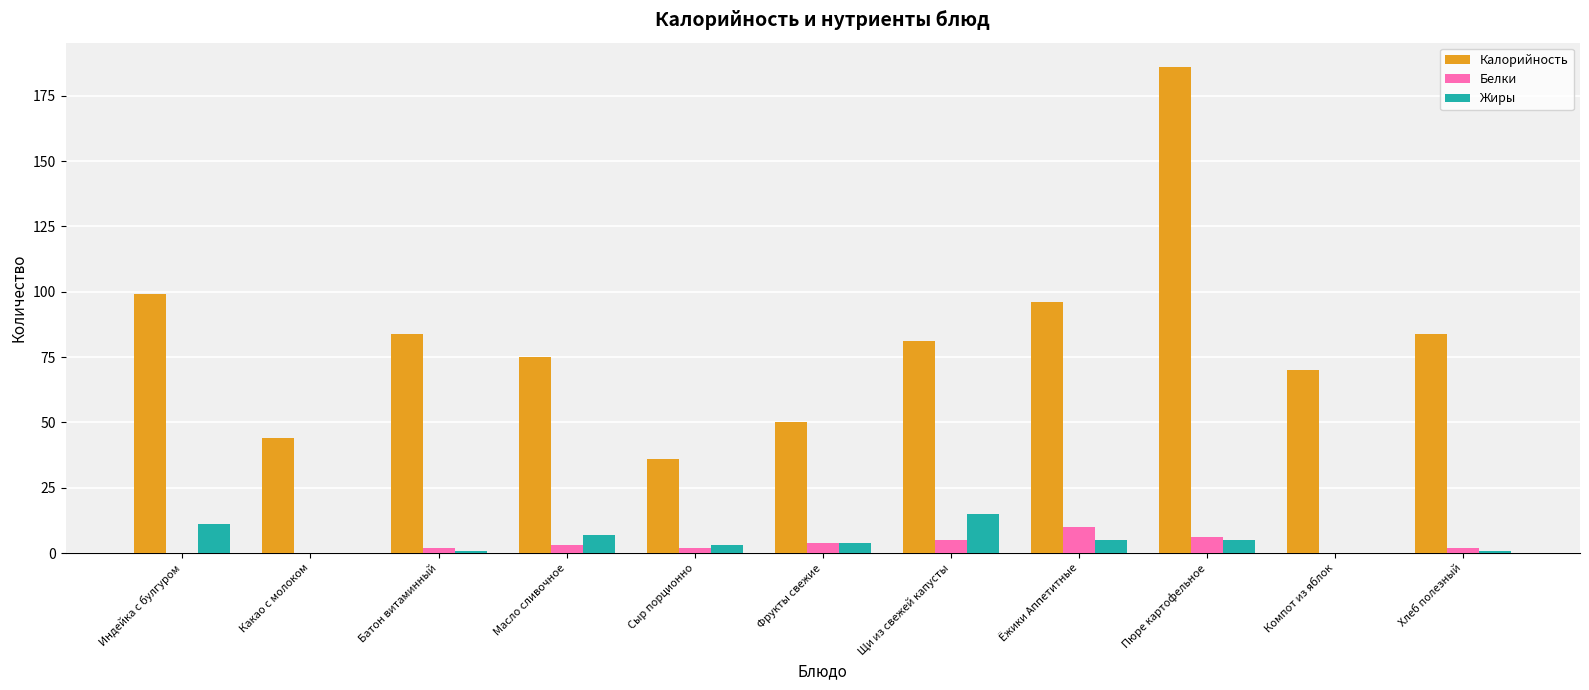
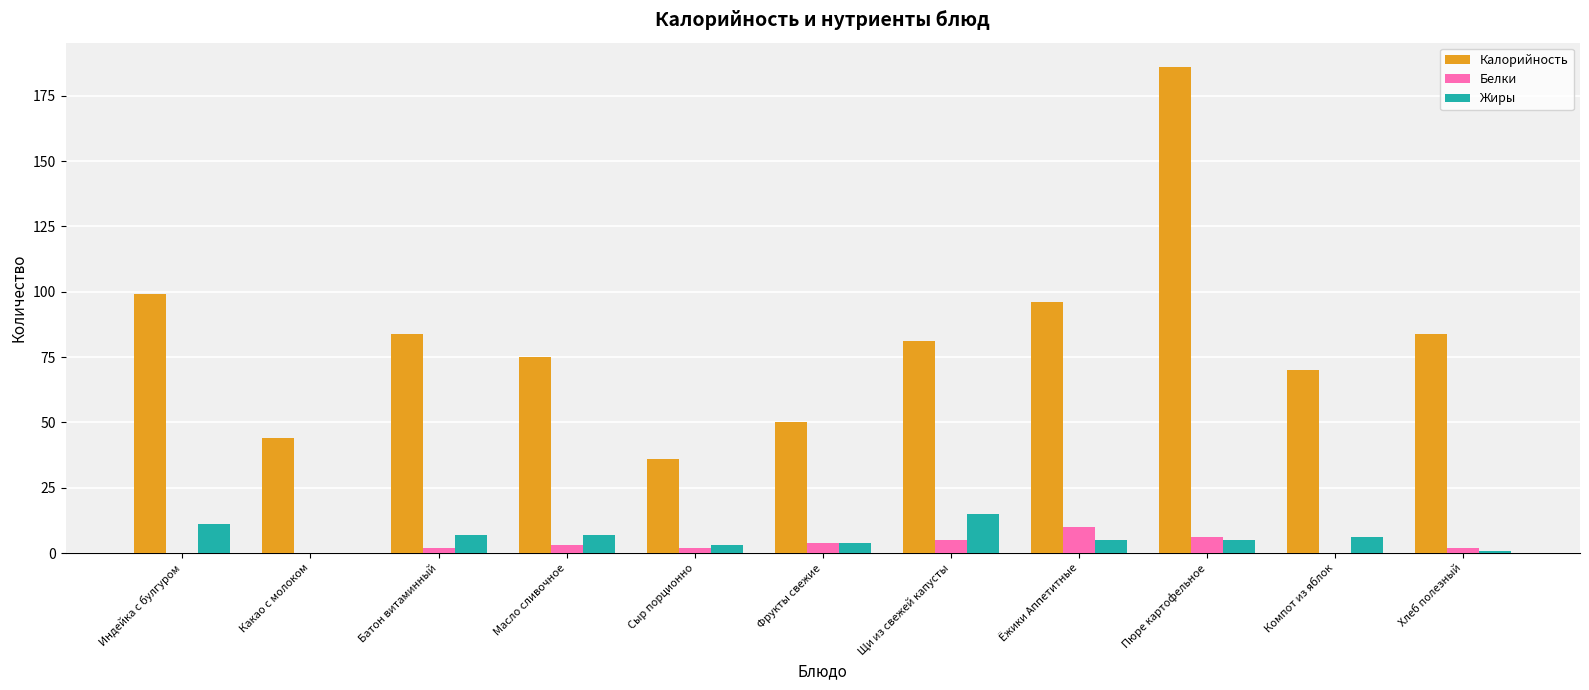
Жиры, Батон витаминный: 1 -> 7
Жиры, Компот из яблок: 0 -> 6
